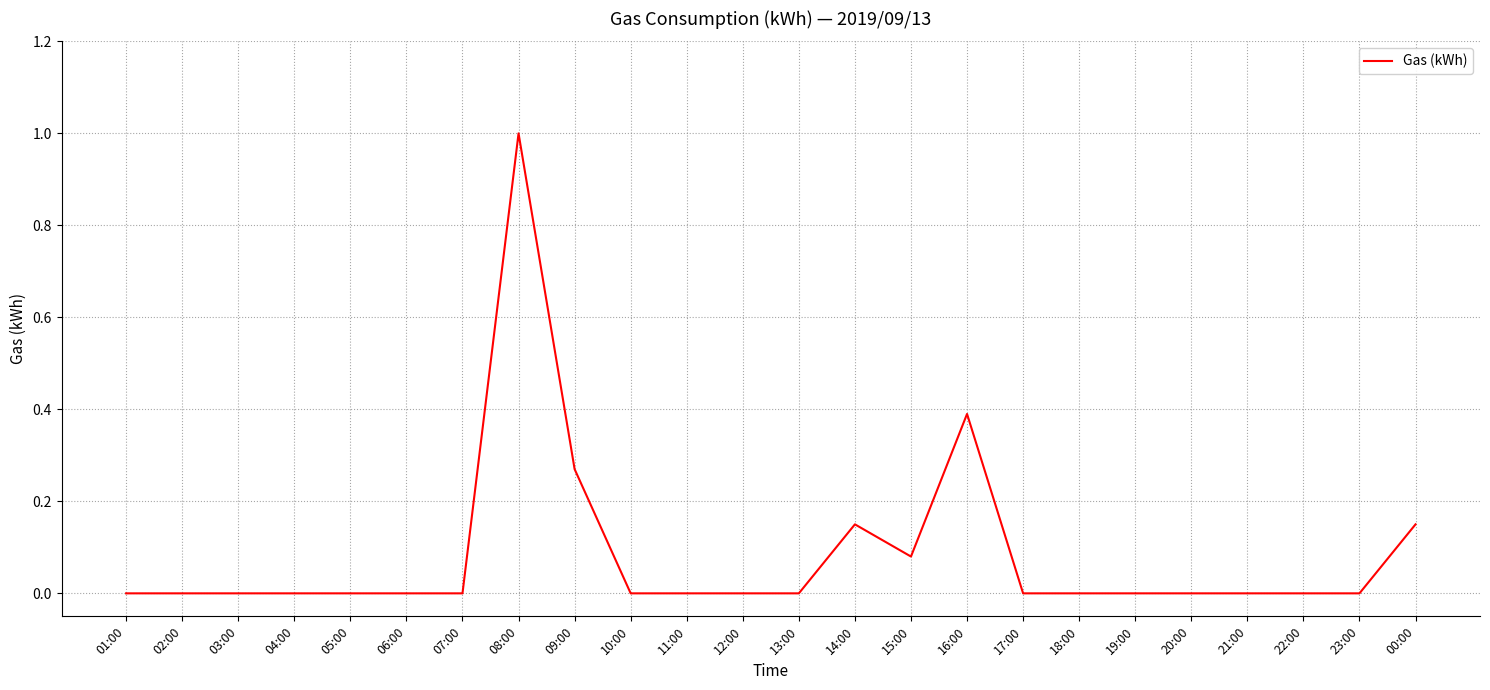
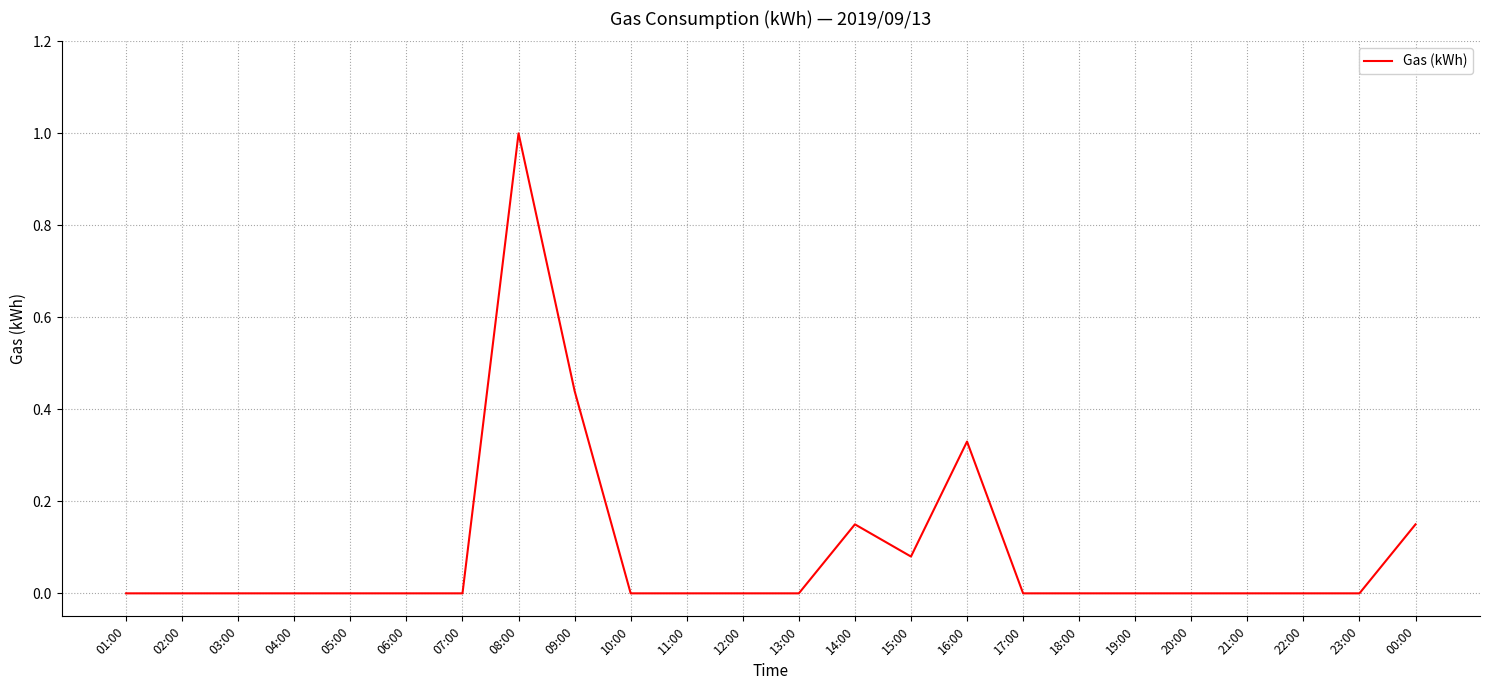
09:00: 0.27 -> 0.44
16:00: 0.39 -> 0.33
